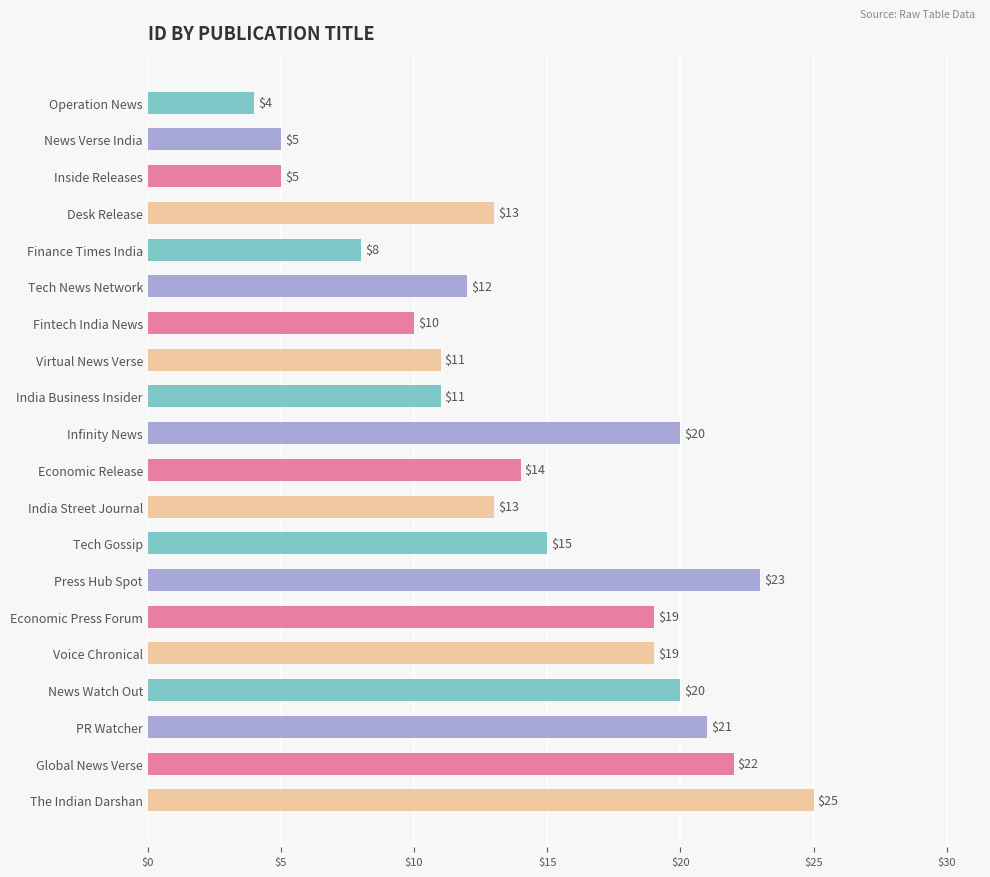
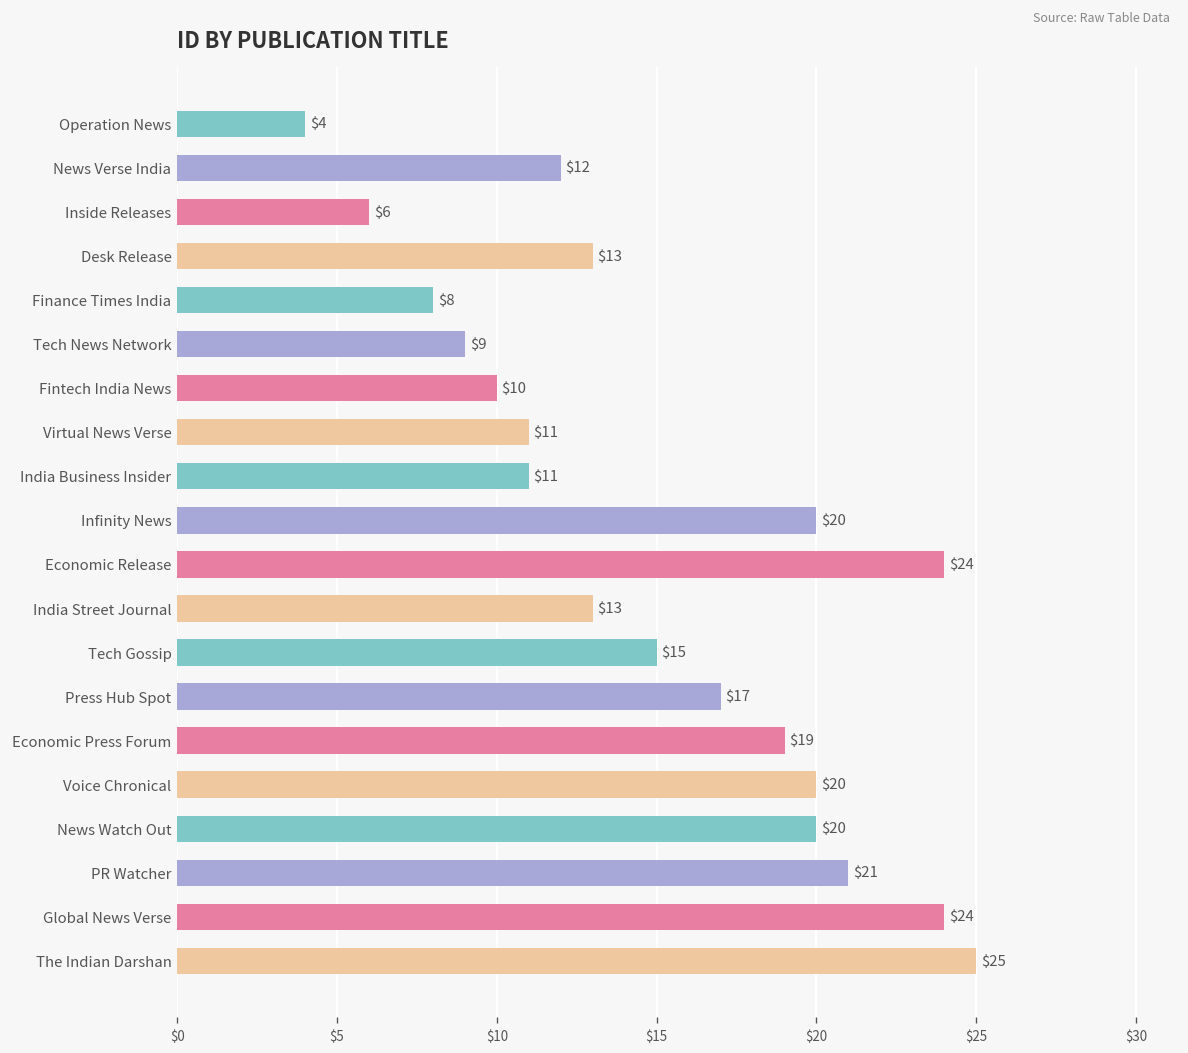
News Verse India: $5 -> $12
Inside Releases: $5 -> $6
Tech News Network: $12 -> $9
Economic Release: $14 -> $24
Press Hub Spot: $23 -> $17
Voice Chronical: $19 -> $20
Global News Verse: $22 -> $24
